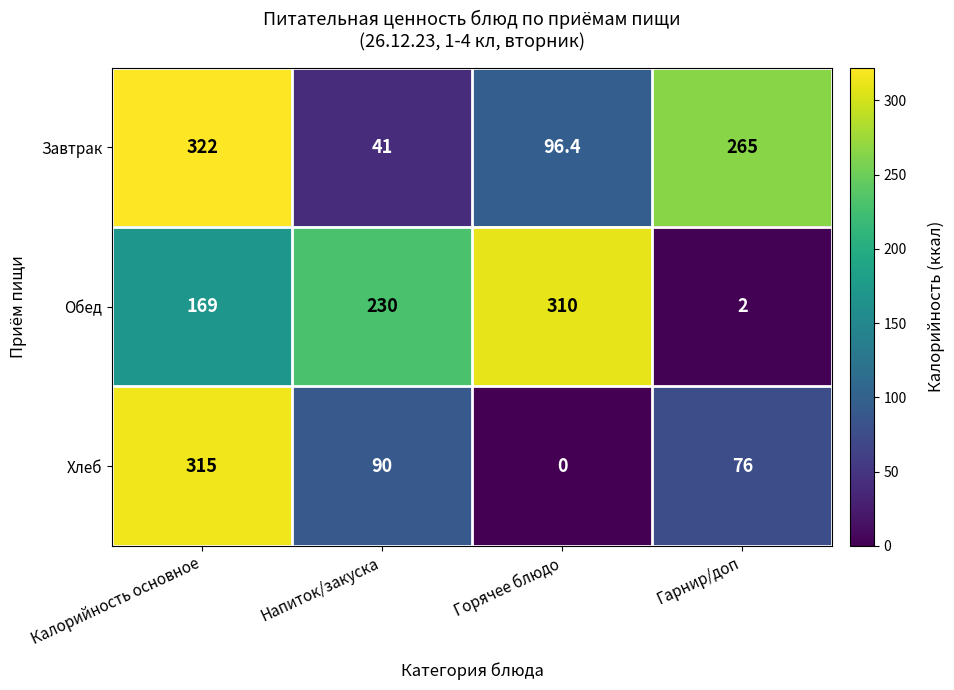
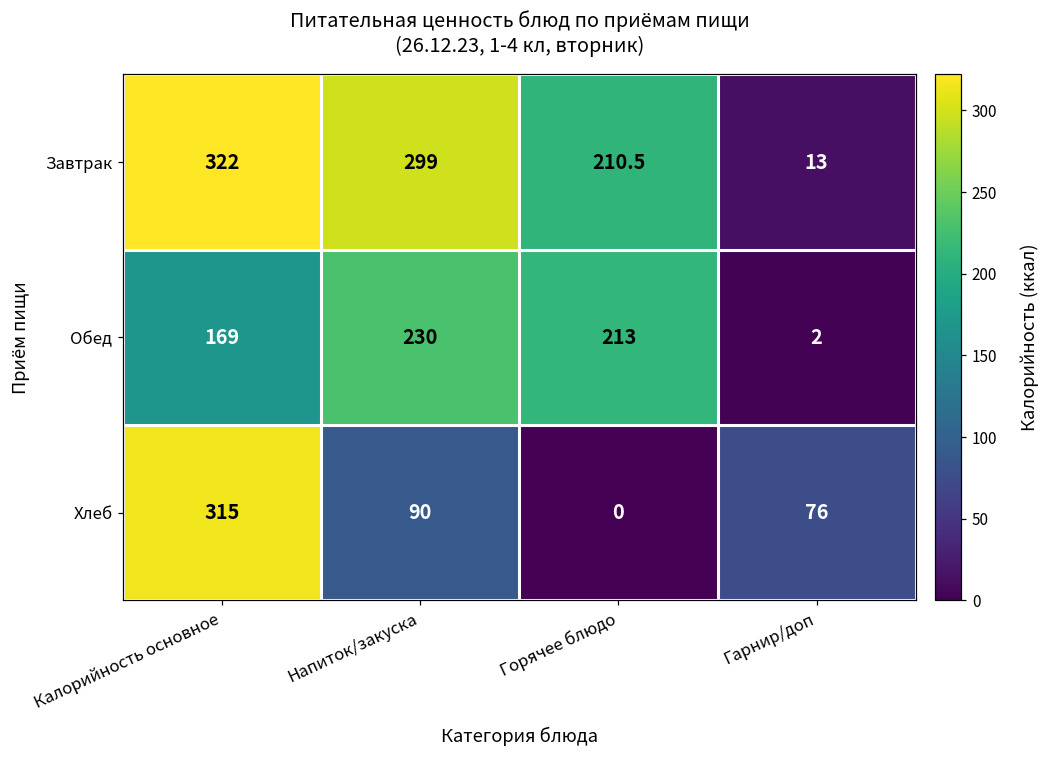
Завтрак, Напиток/закуска: 41 -> 299
Завтрак, Горячее блюдо: 96.4 -> 210.5
Завтрак, Гарнир/доп: 265 -> 13
Обед, Горячее блюдо: 310 -> 213
